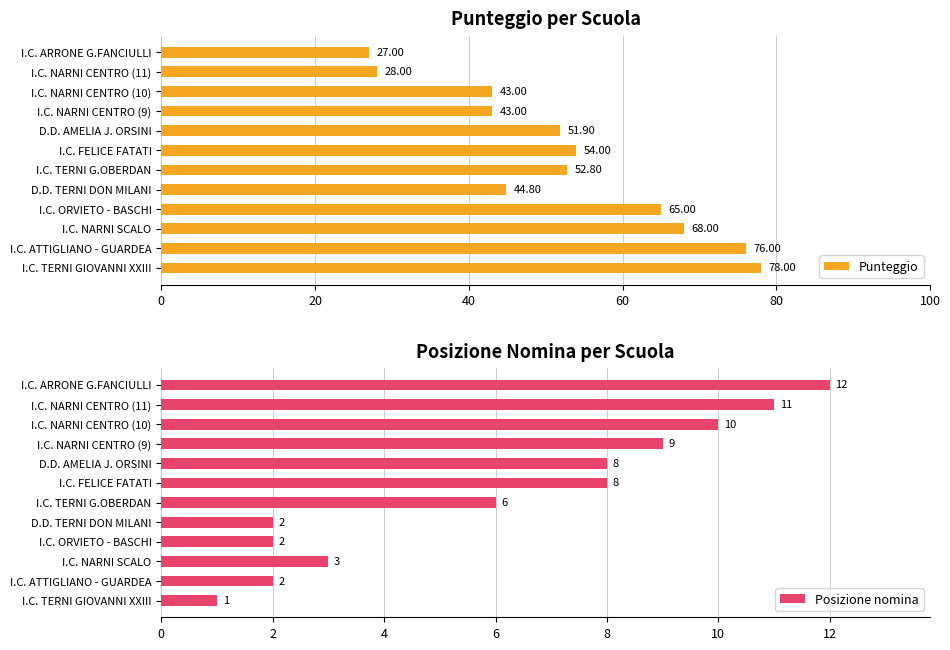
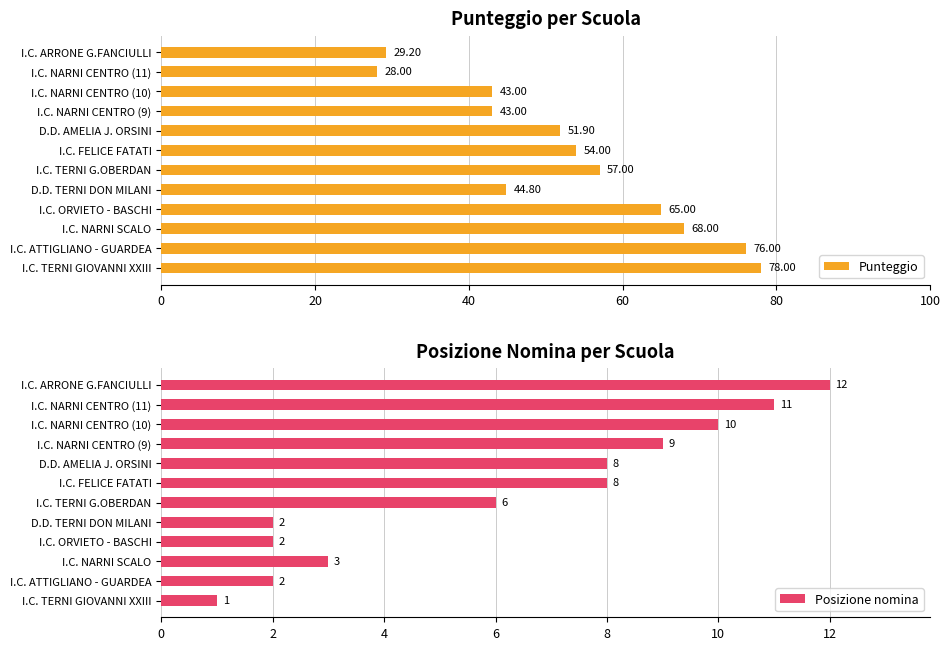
Punteggio per Scuola, I.C. ARRONE G.FANCIULLI: 27.00 -> 29.20
Punteggio per Scuola, I.C. TERNI G.OBERDAN: 52.80 -> 57.00
